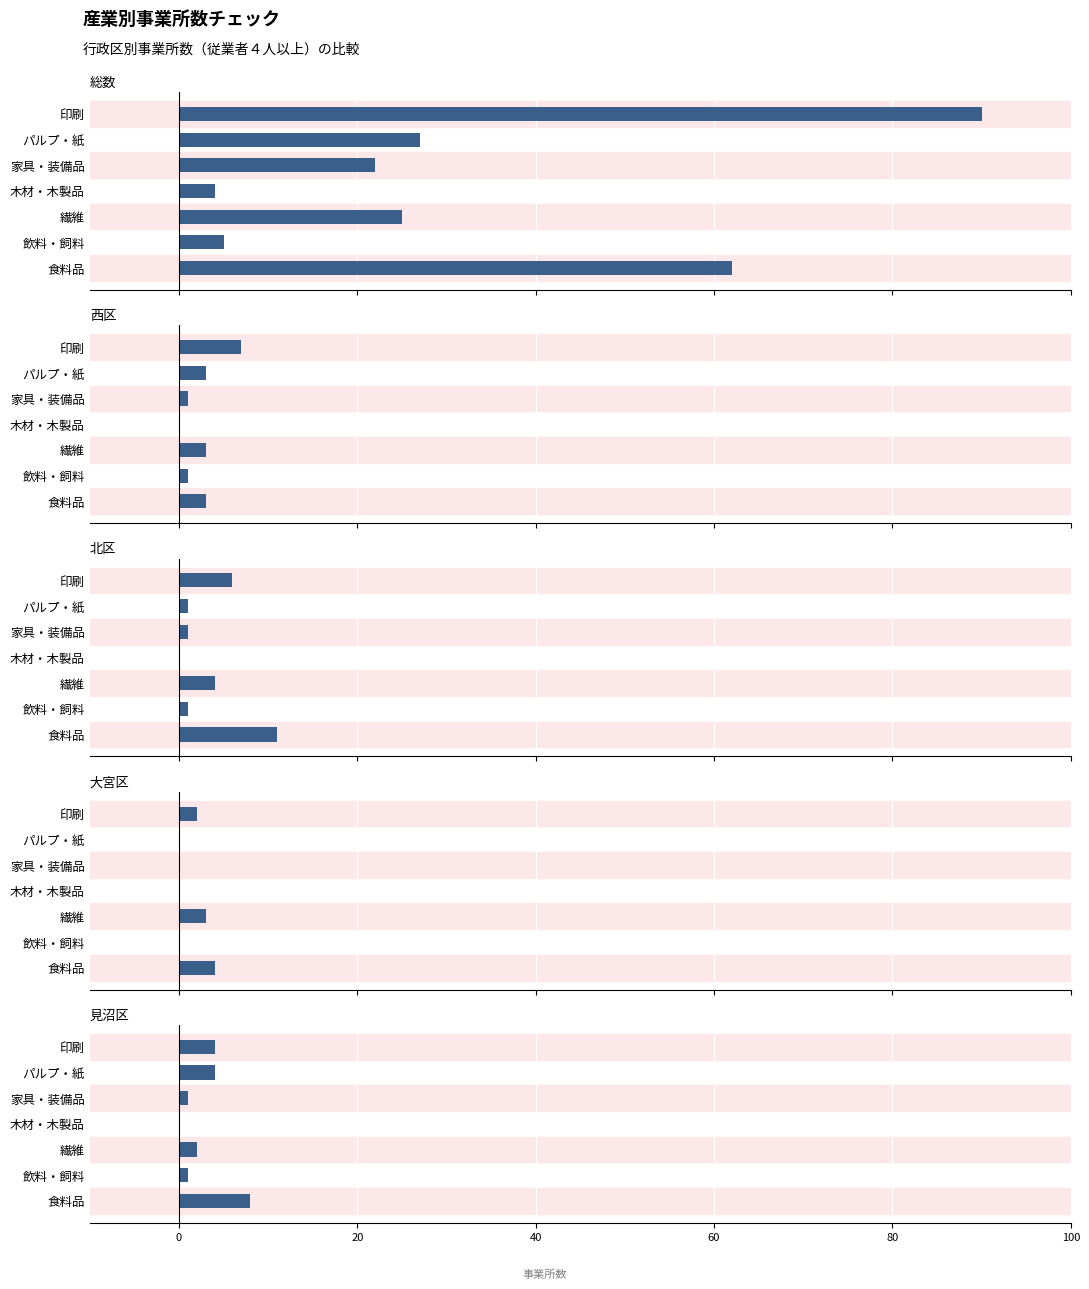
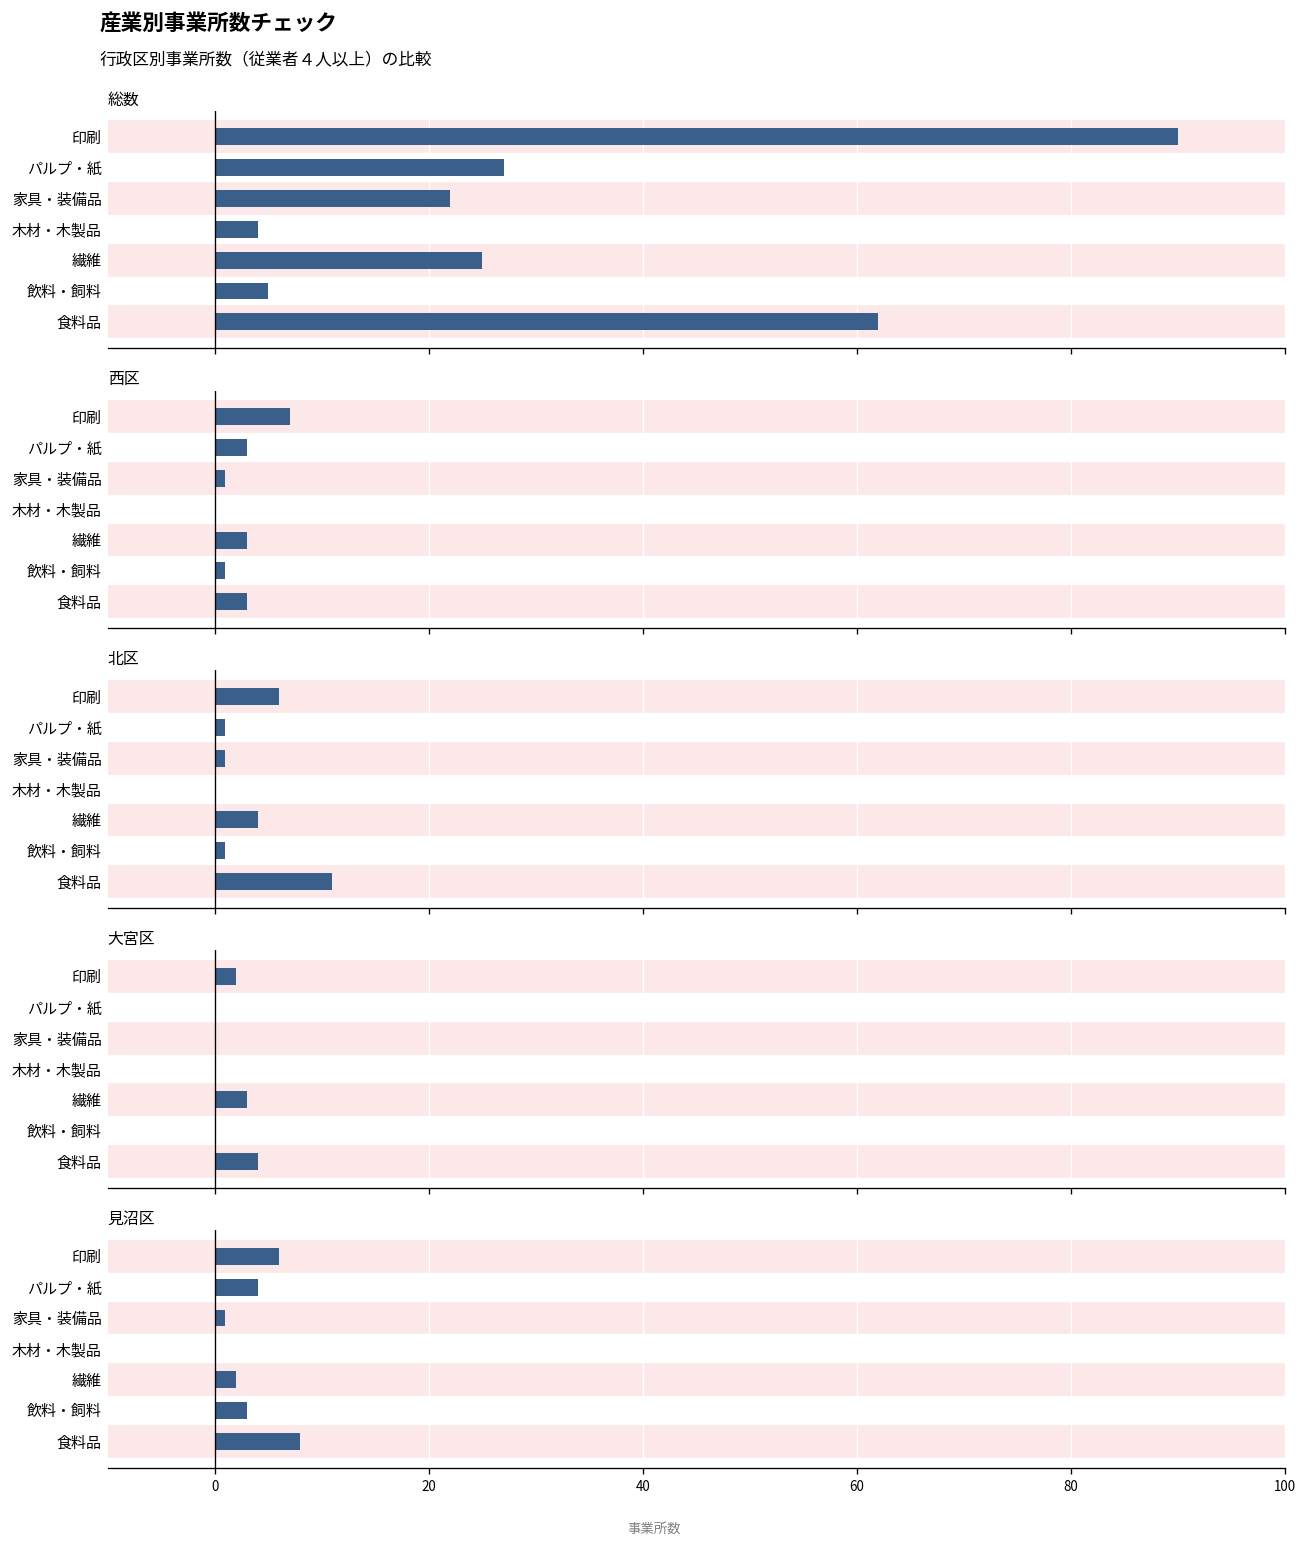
見沼区, 印刷: 4 -> 6
見沼区, 飲料・飼料: 1 -> 3
